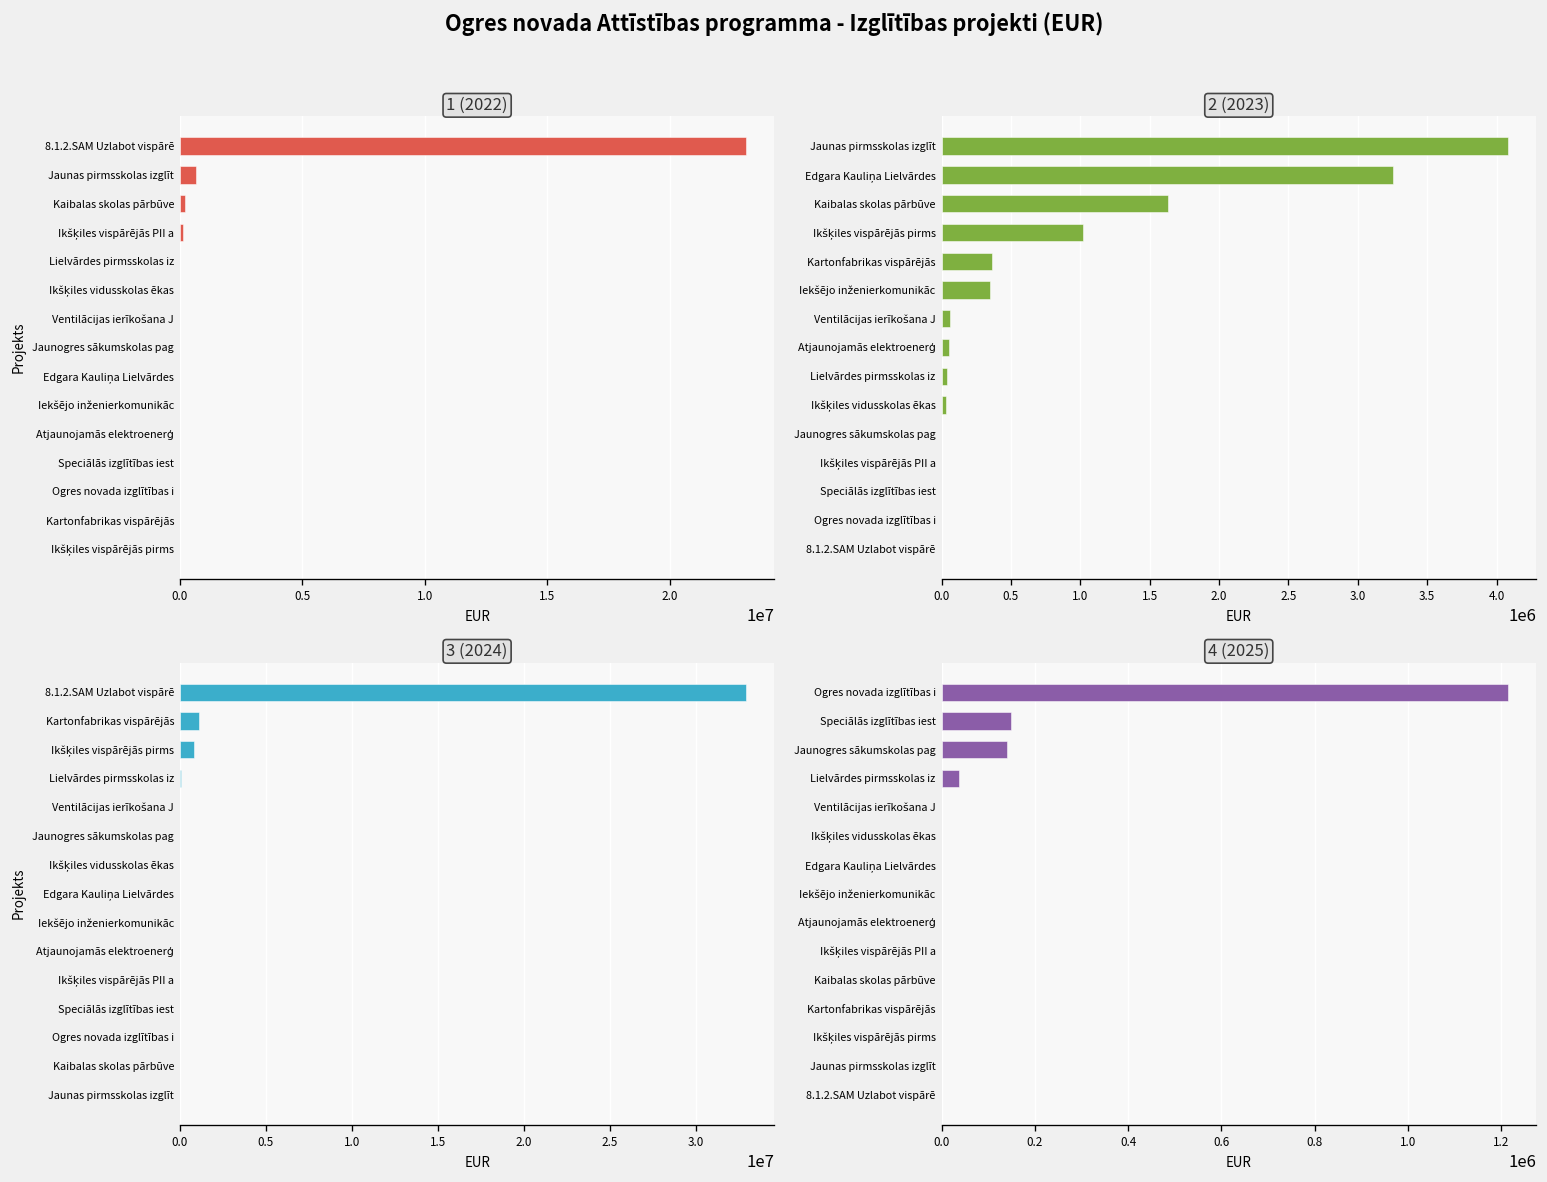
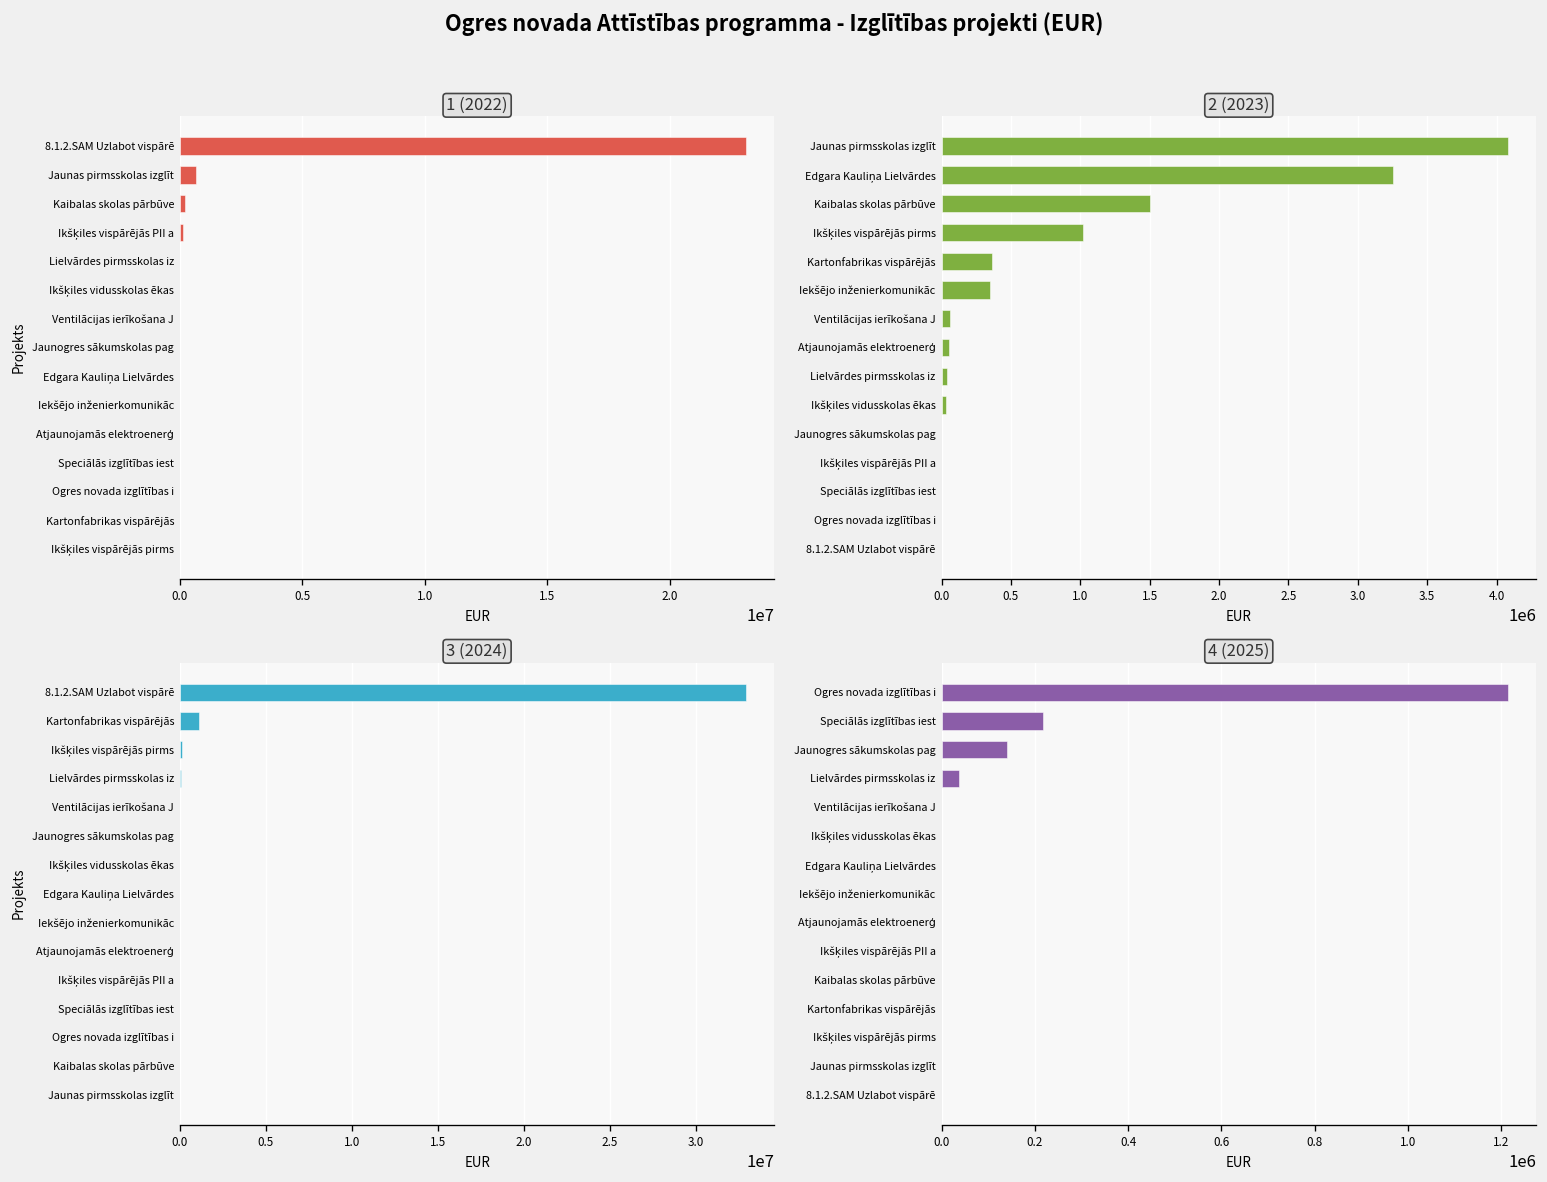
2 (2023), Kaibalas skolas pārbūve: 1630000 -> 1500000
3 (2024), Ikšķiles vispārējās pirms: 800000 -> 100000
4 (2025), Speciālās izglītības iest: 150000 -> 220000
